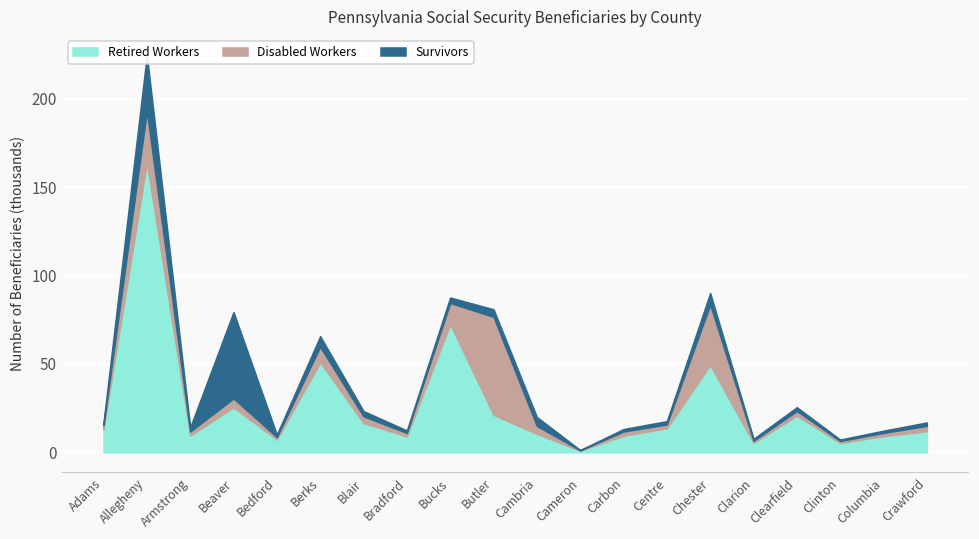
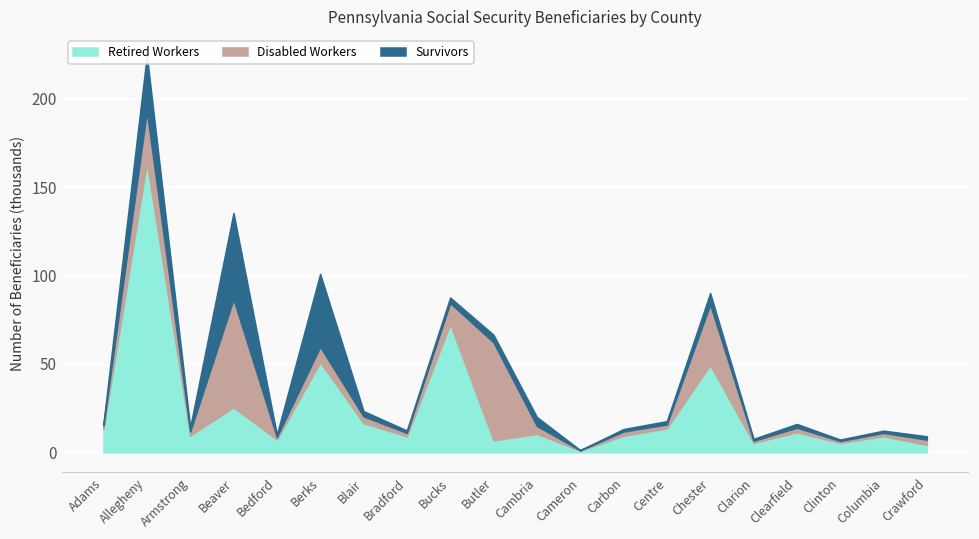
Disabled Workers, Beaver: 5 -> 61
Survivors, Berks: 6 -> 41
Retired Workers, Butler: 21 -> 7
Retired Workers, Clearfield: 21 -> 11
Retired Workers, Crawford: 12 -> 4
